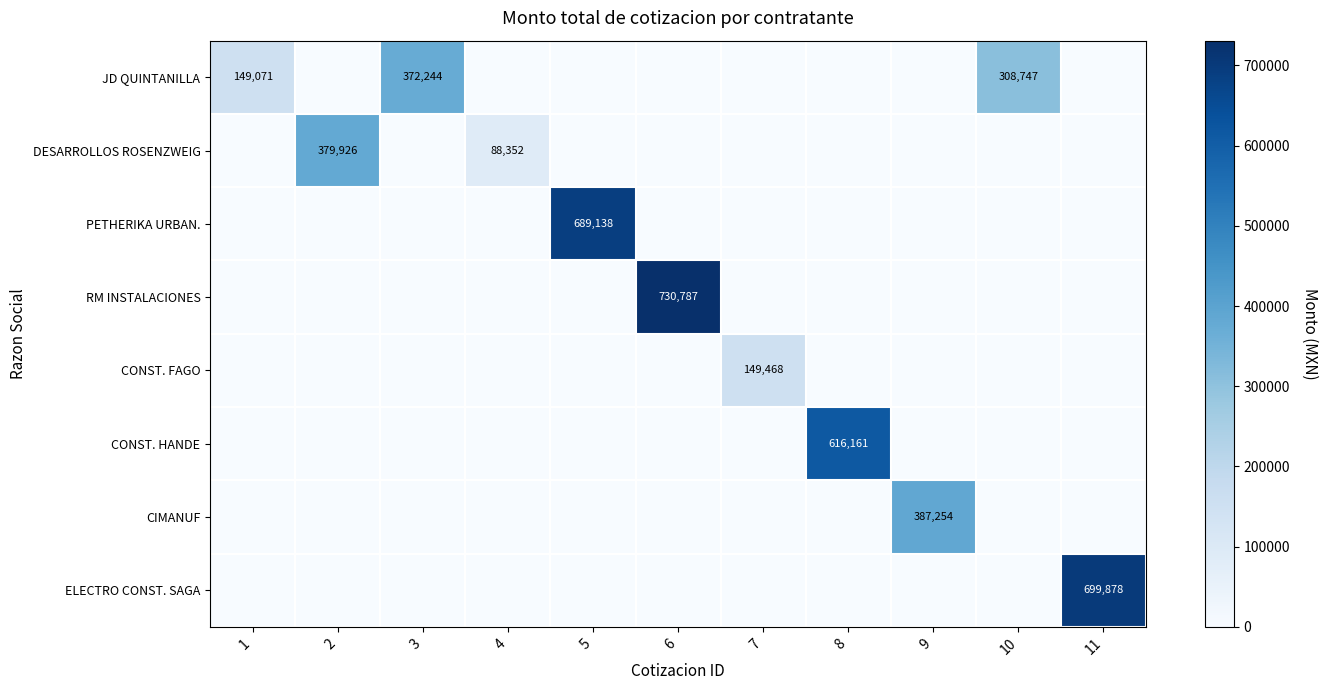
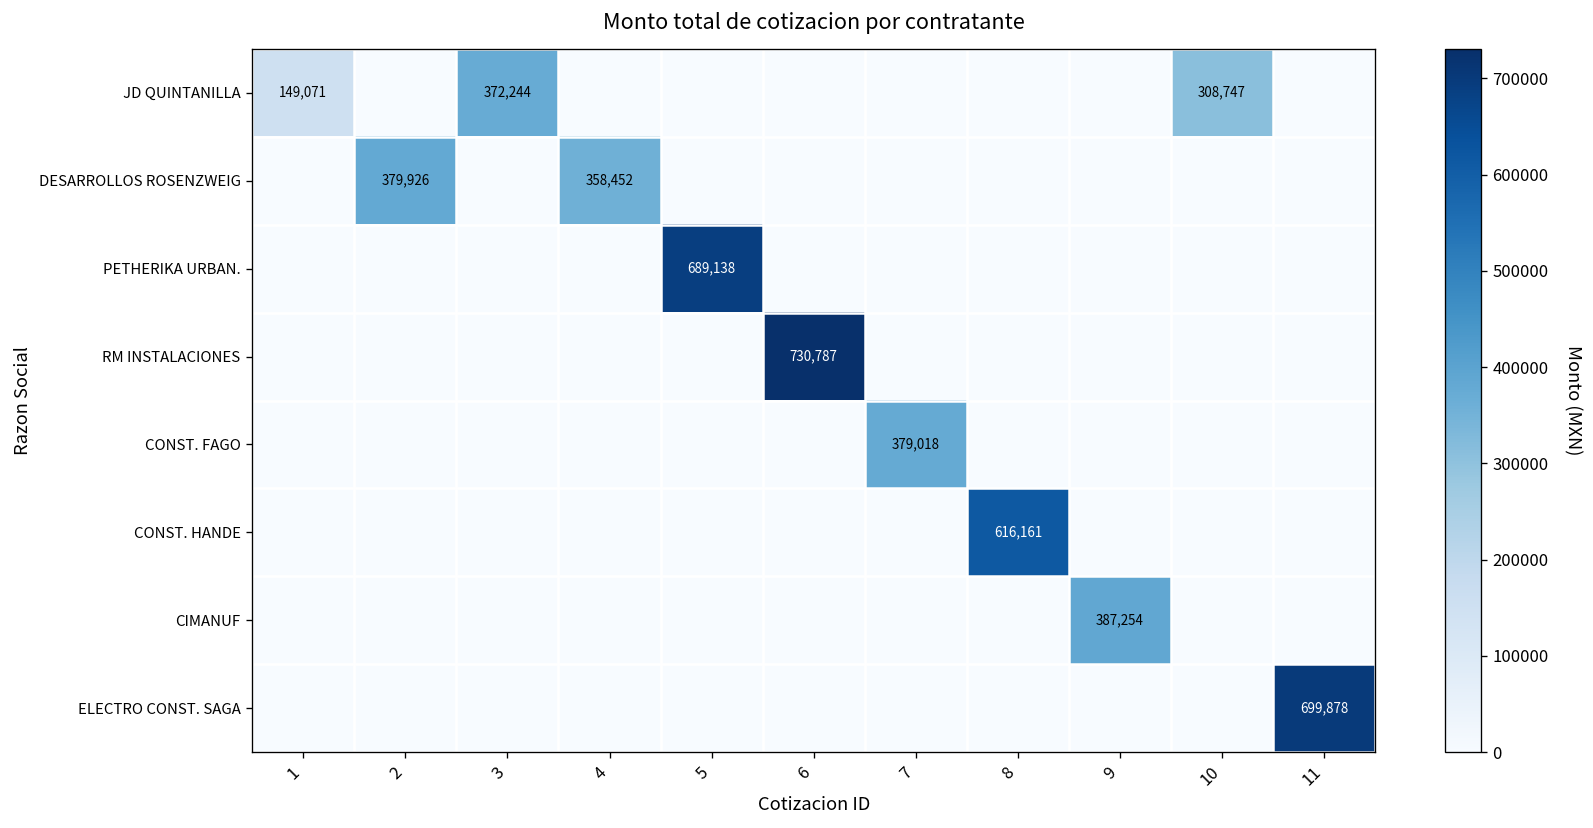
DESARROLLOS ROSENZWEIG, 4: 88,352 -> 358,452
CONST. FAGO, 7: 149,468 -> 379,018
